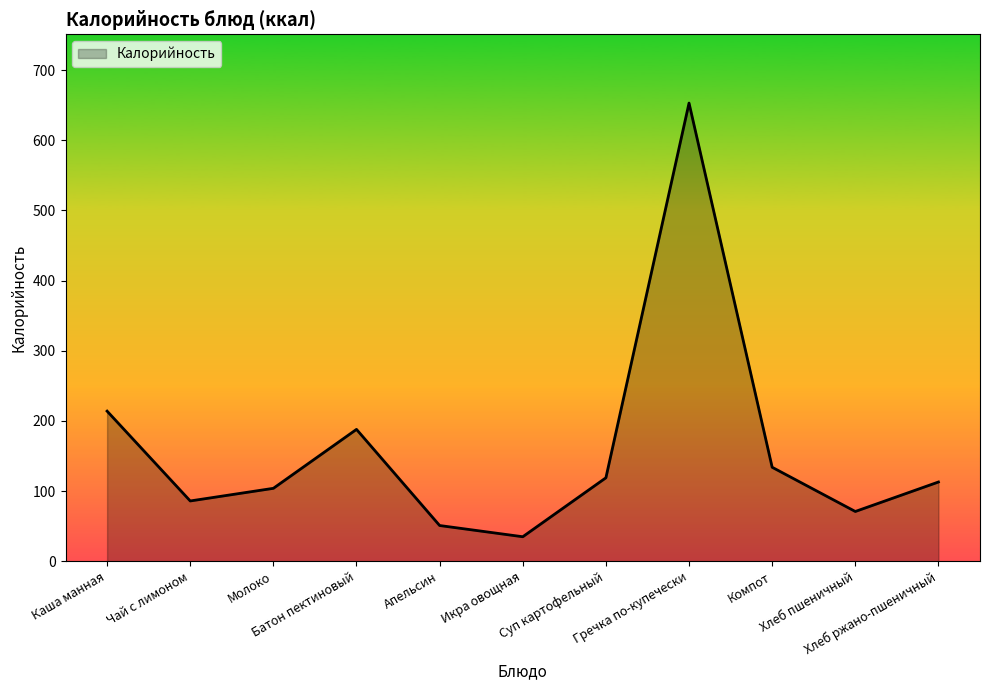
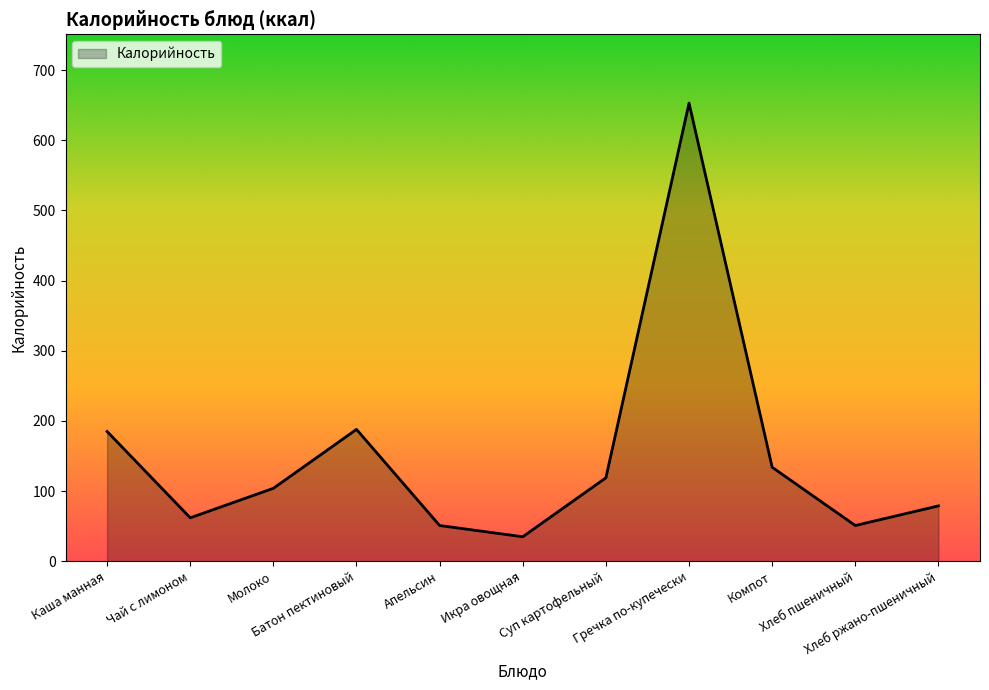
Каша манная: 210 -> 190
Чай с лимоном: 90 -> 60
Хлеб пшеничный: 70 -> 50
Хлеб ржано-пшеничный: 110 -> 80
